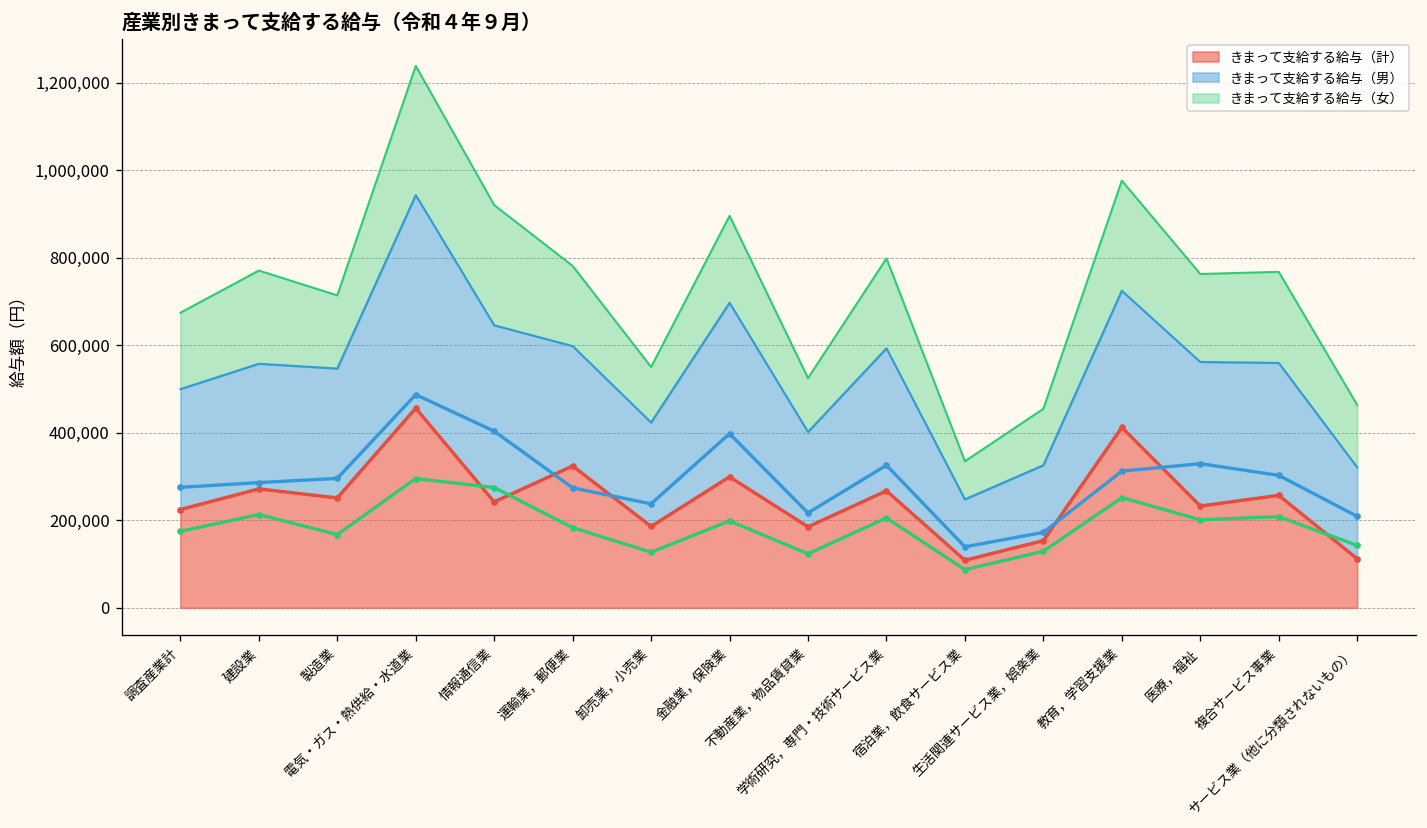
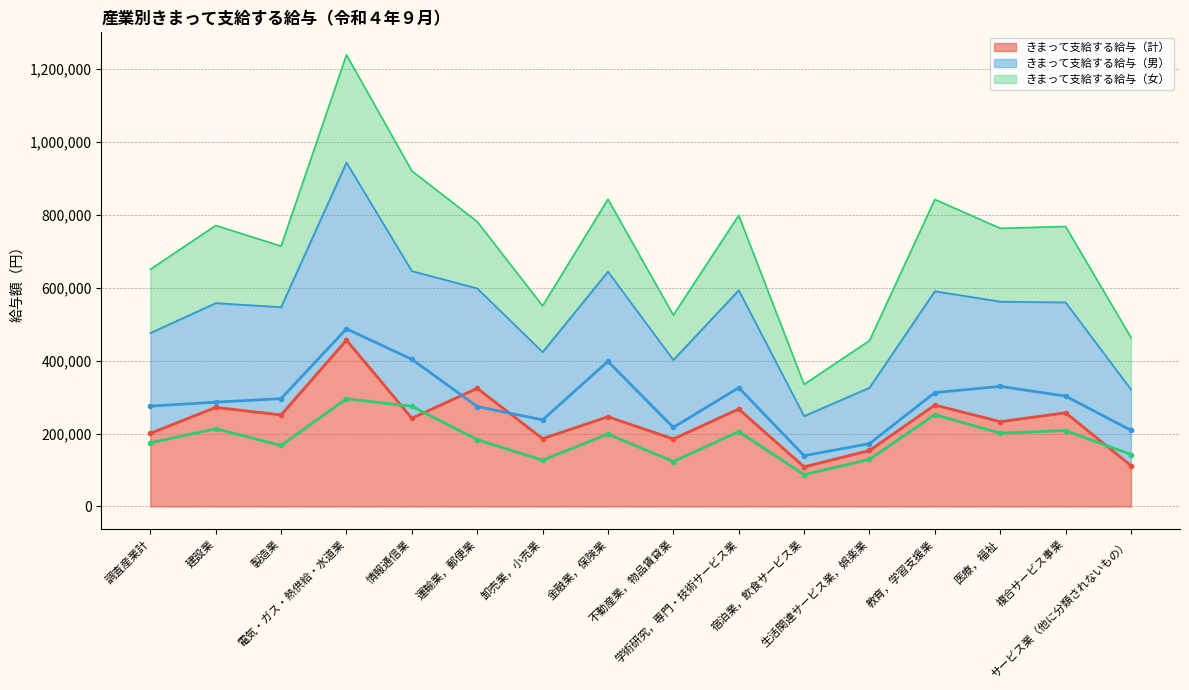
きまって支給する給与（計）, 調査産業計: 220,000 -> 200,000
きまって支給する給与（計）, 金融業，保険業: 300,000 -> 250,000
きまって支給する給与（計）, 教育，学習支援業: 410,000 -> 280,000
